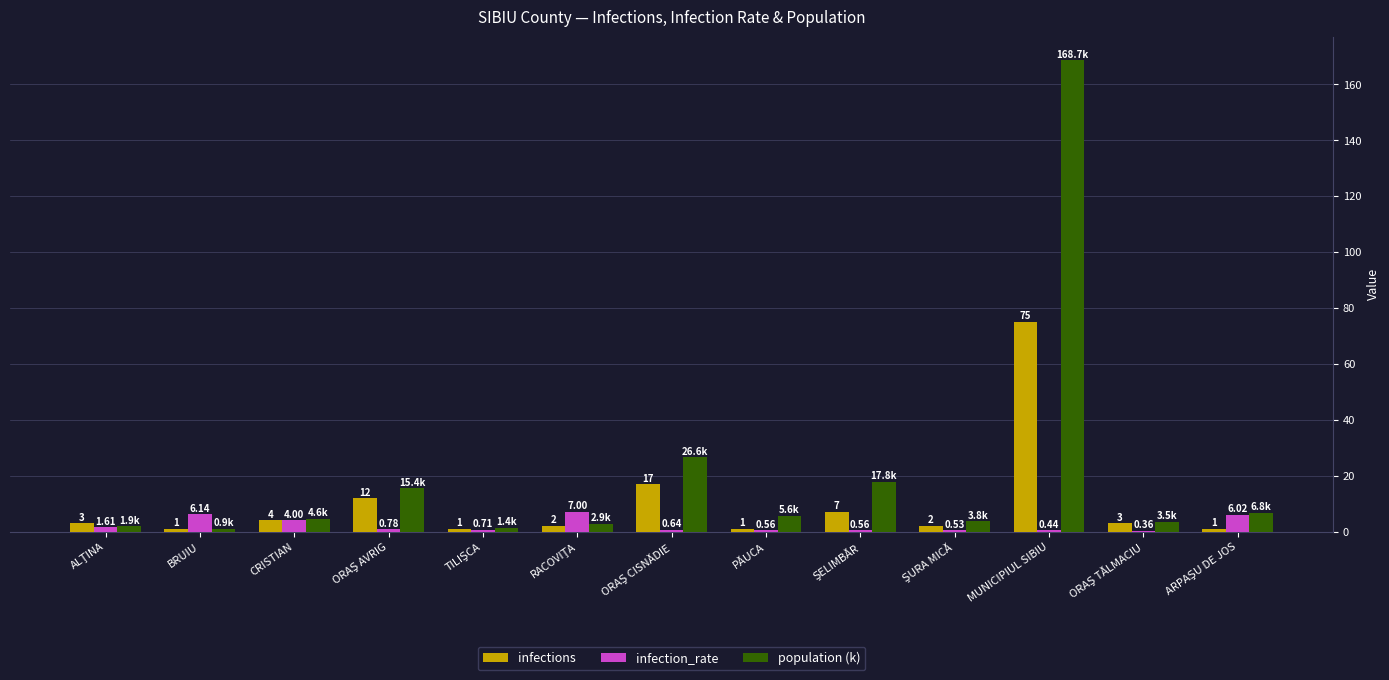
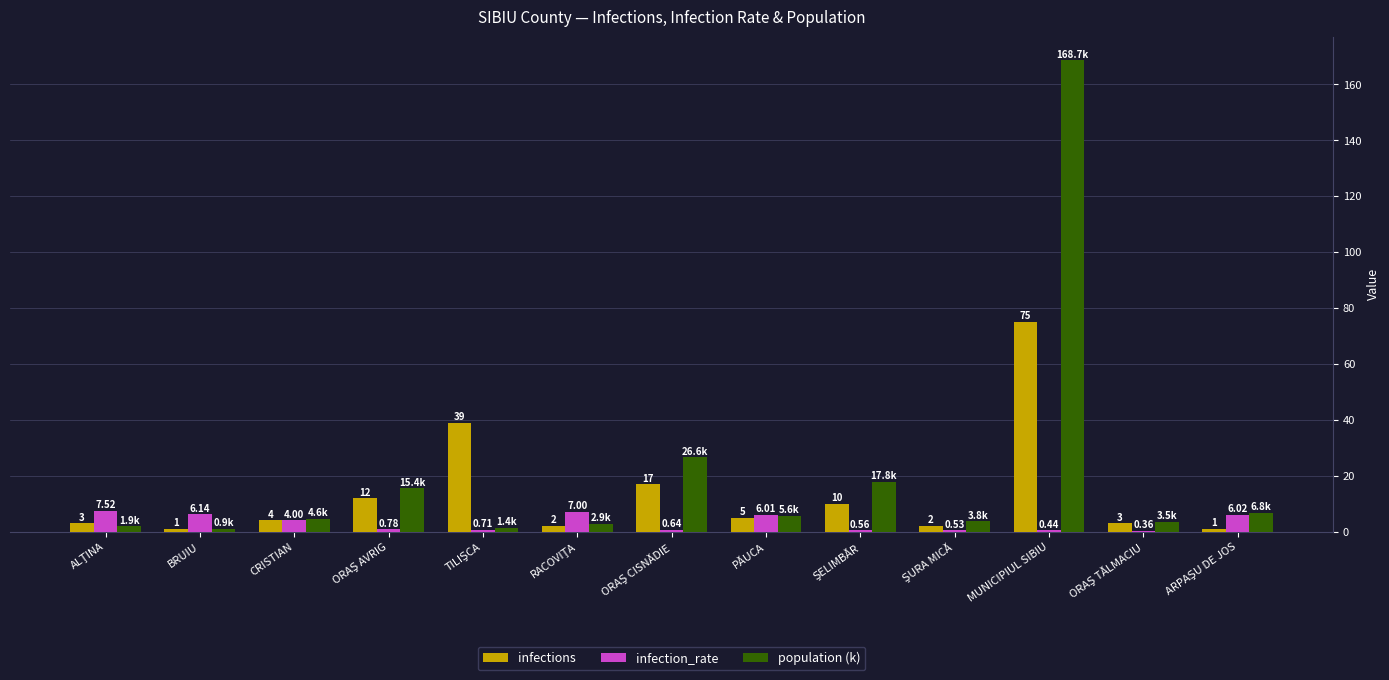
infection_rate, ALŢINA: 1.61 -> 7.52
infections, TILIŞCA: 1 -> 39
infections, PĂUCA: 1 -> 5
infection_rate, PĂUCA: 0.56 -> 6.01
infections, ŞELIMBĂR: 7 -> 10
